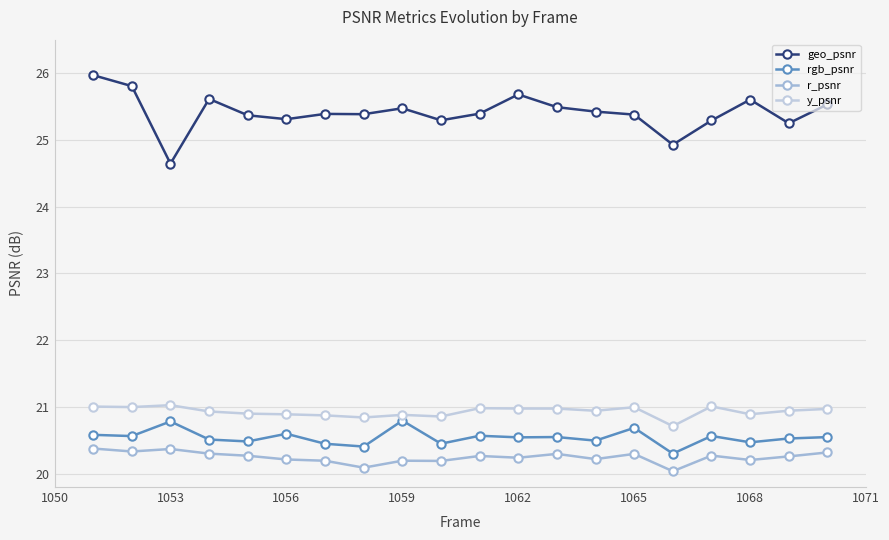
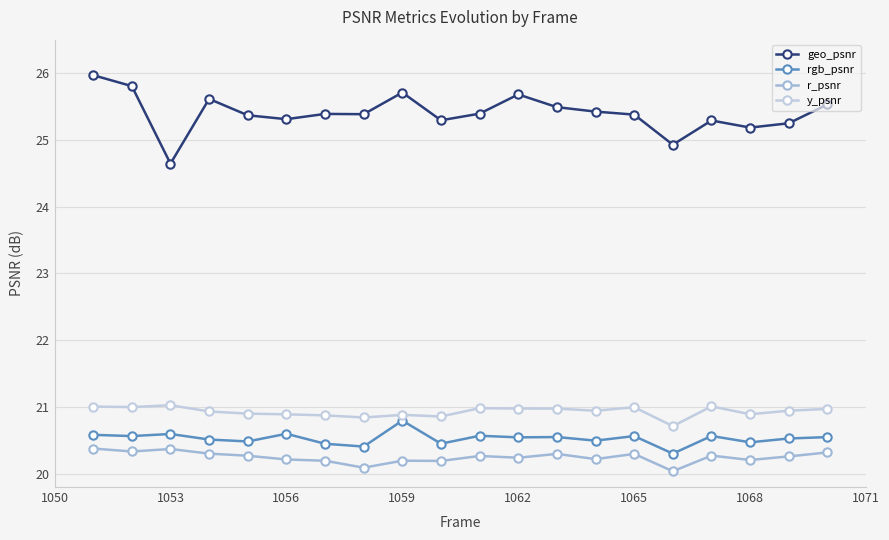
rgb_psnr, 1053: 20.8 -> 20.6
geo_psnr, 1059: 25.5 -> 25.7
rgb_psnr, 1065: 20.7 -> 20.6
geo_psnr, 1068: 25.6 -> 25.2
